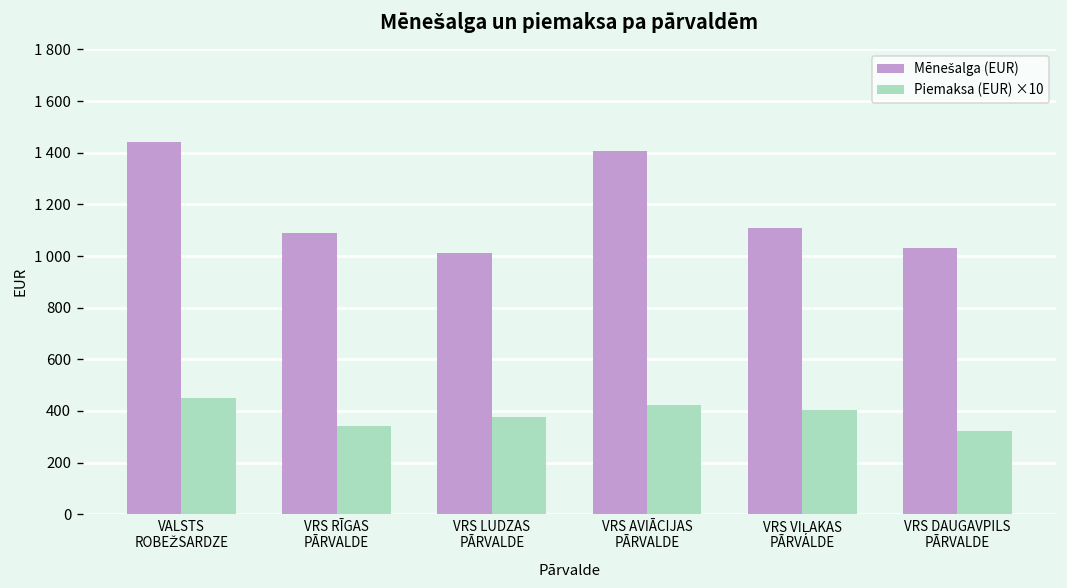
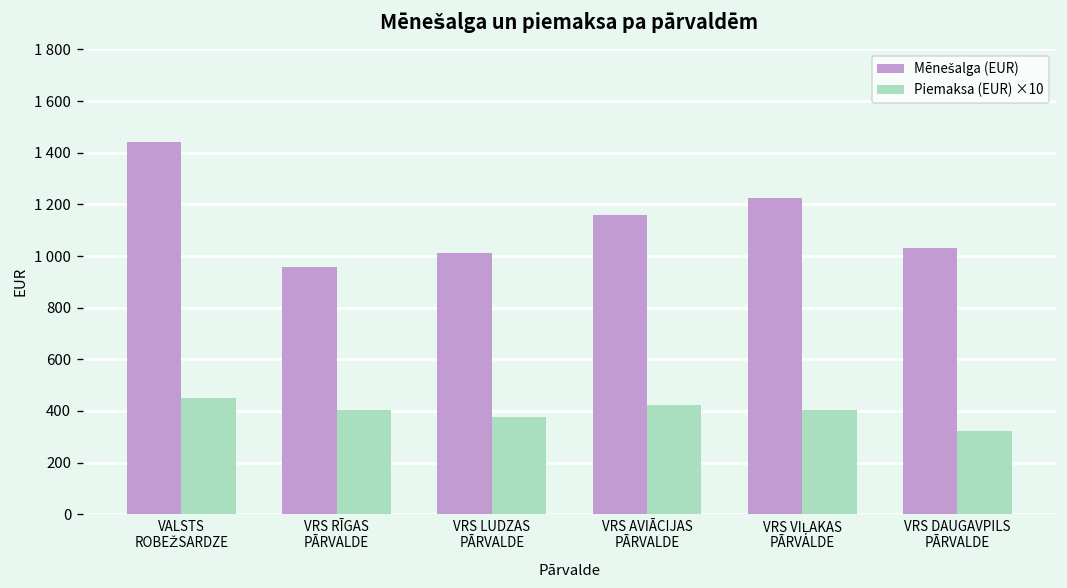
Mēnešalga (EUR), VRS RĪGAS PĀRVALDE: 1090 -> 960
Piemaksa (EUR) ×10, VRS RĪGAS PĀRVALDE: 340 -> 400
Mēnešalga (EUR), VRS AVIĀCIJAS PĀRVALDE: 1410 -> 1160
Mēnešalga (EUR), VRS VIĻAKAS PĀRVALDE: 1110 -> 1230
